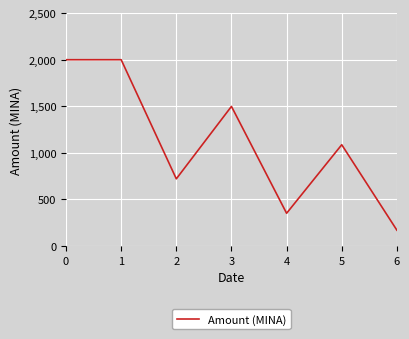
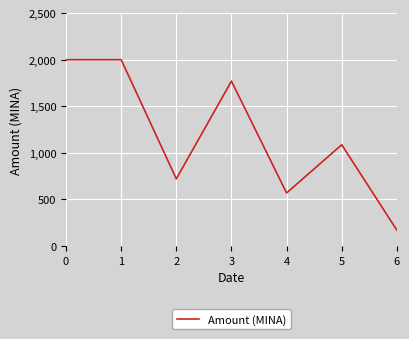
3: 1,500 -> 1,800
4: 400 -> 600
